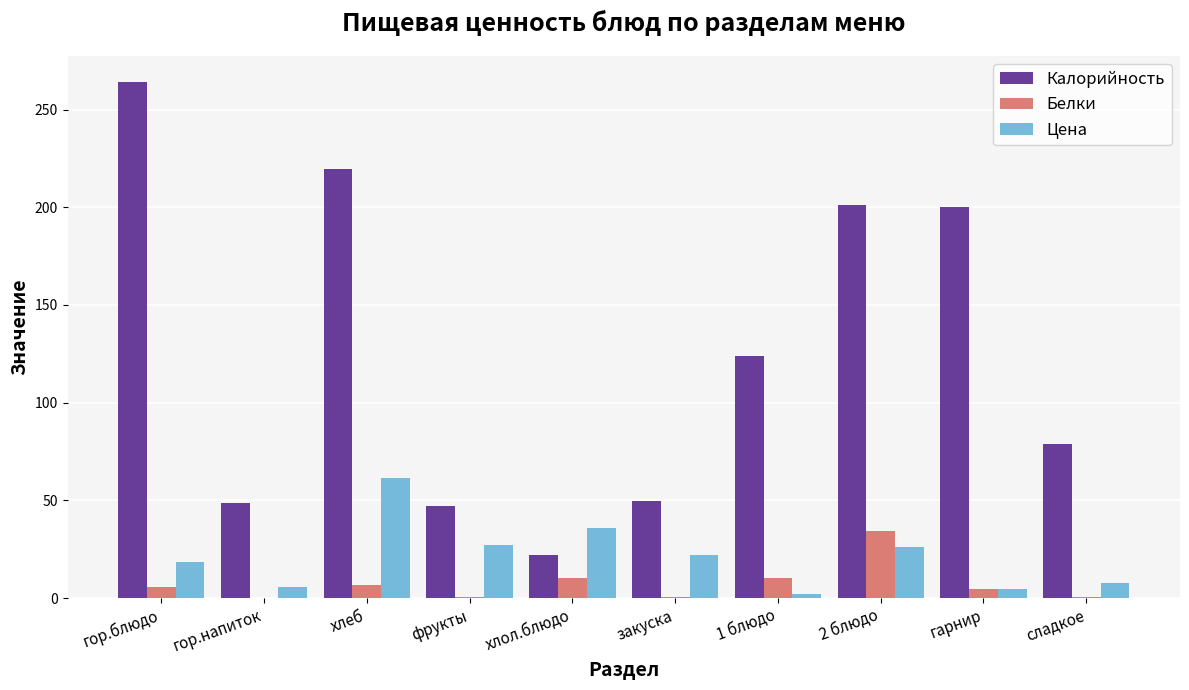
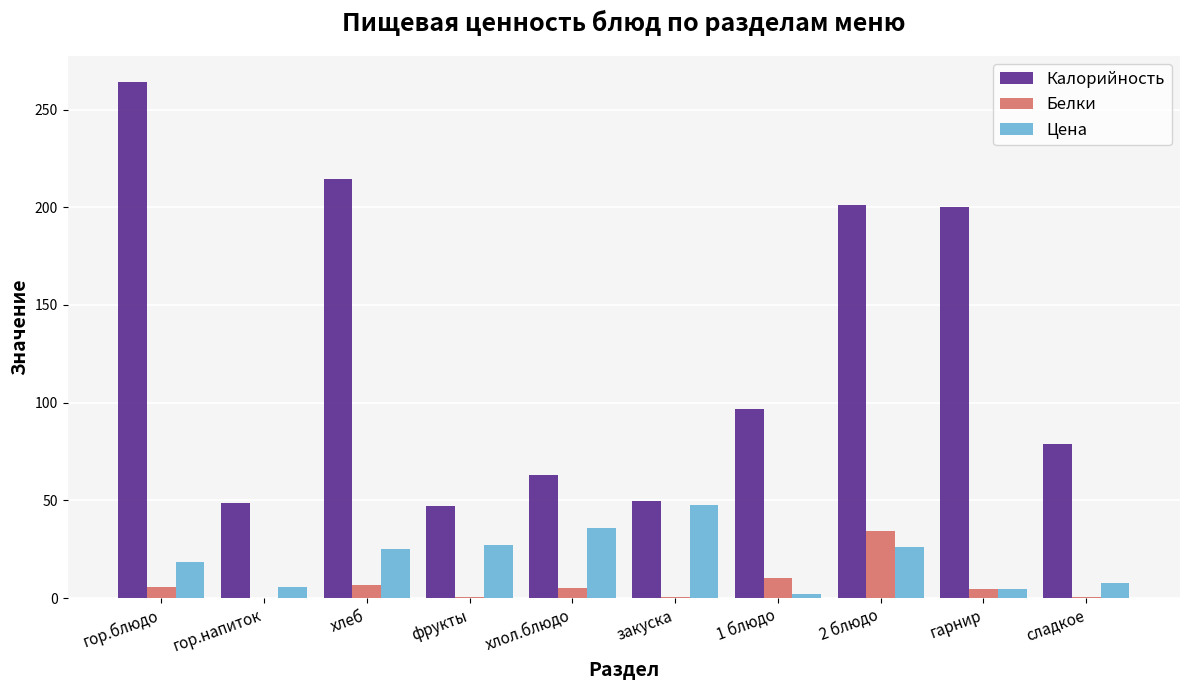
Калорийность, хлеб: 220 -> 215
Цена, хлеб: 62 -> 25
Калорийность, хлол.блюдо: 22 -> 63
Белки, хлол.блюдо: 10 -> 5
Цена, закуска: 22 -> 47
Калорийность, 1 блюдо: 124 -> 97
